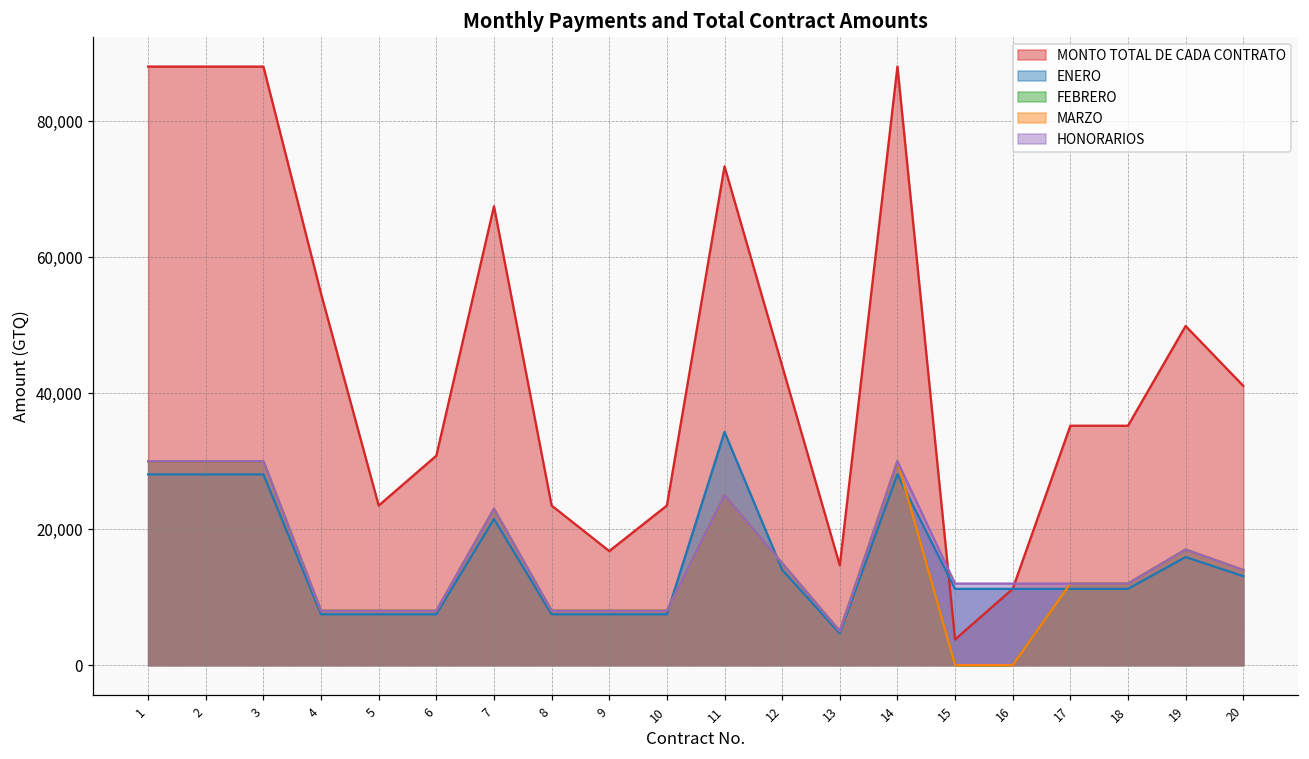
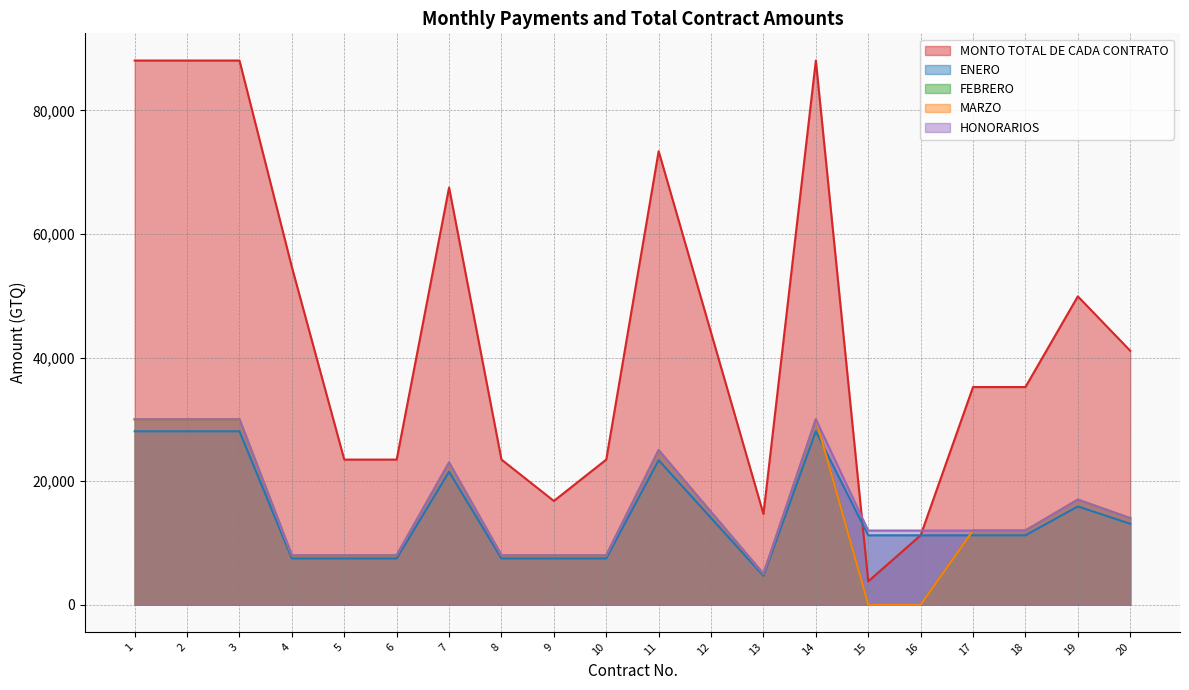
MONTO TOTAL DE CADA CONTRATO, 6: 31,000 -> 23,000
ENERO, 11: 34,000 -> 23,000
